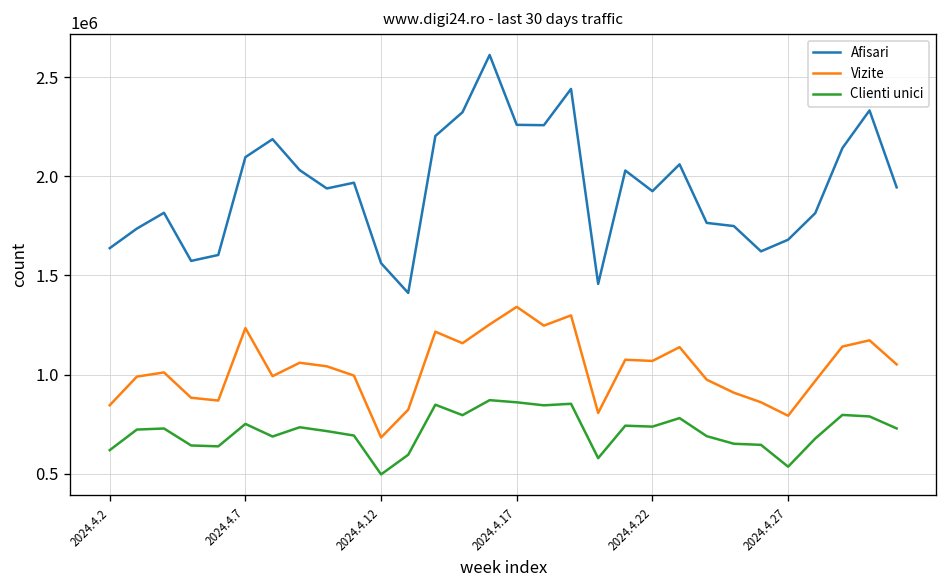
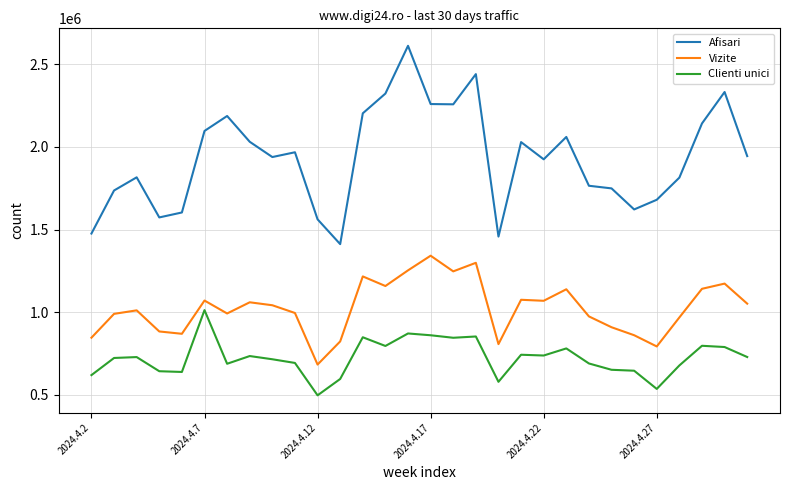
Afisari, 2024.4.2: 1640000 -> 1480000
Vizite, 2024.4.7: 1230000 -> 1070000
Clienti unici, 2024.4.7: 750000 -> 1010000
